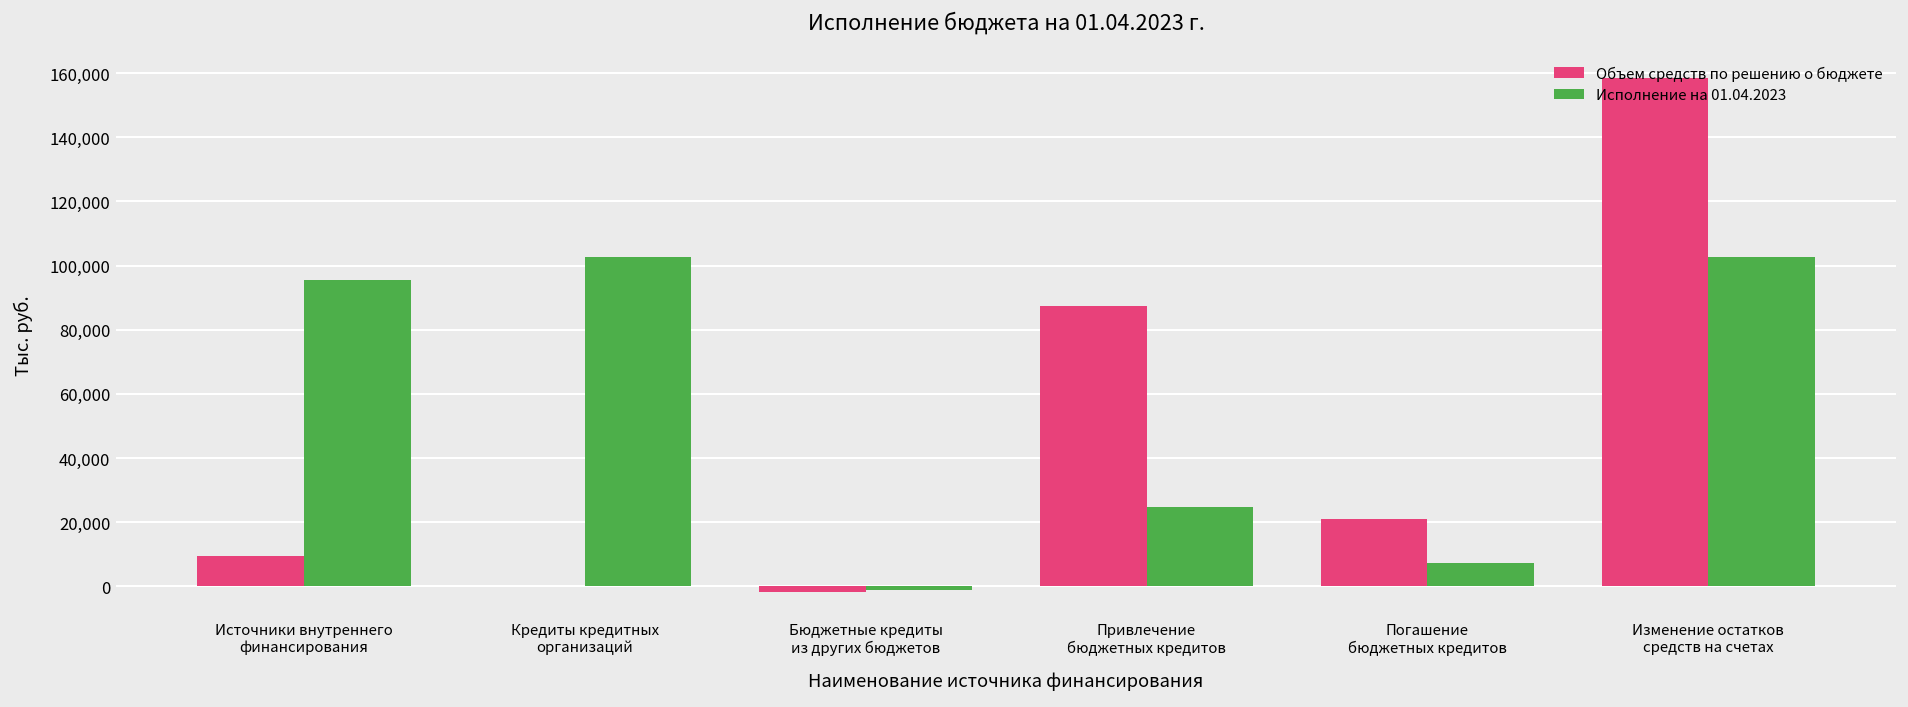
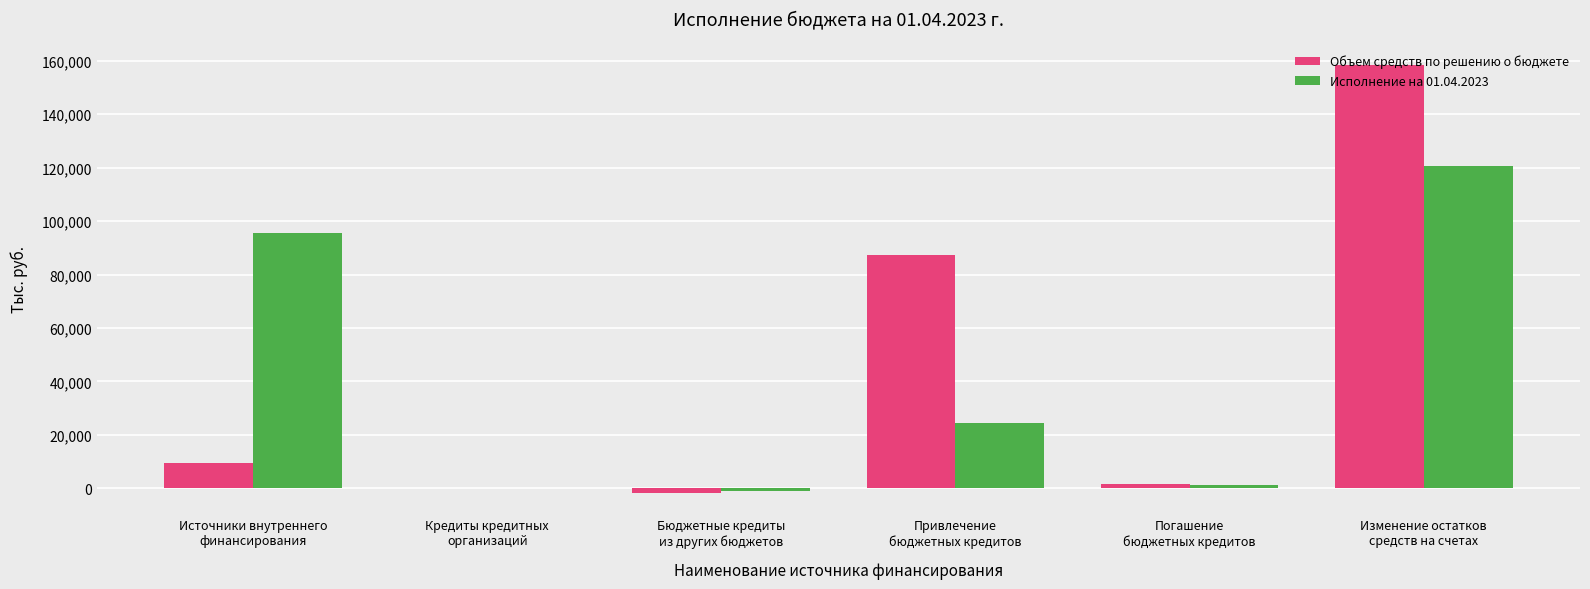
Исполнение на 01.04.2023, Кредиты кредитных организаций: 103,000 -> 0
Объем средств по решению о бюджете, Погашение бюджетных кредитов: 21,000 -> 2,000
Исполнение на 01.04.2023, Погашение бюджетных кредитов: 7,000 -> 1,000
Исполнение на 01.04.2023, Изменение остатков средств на счетах: 103,000 -> 121,000
